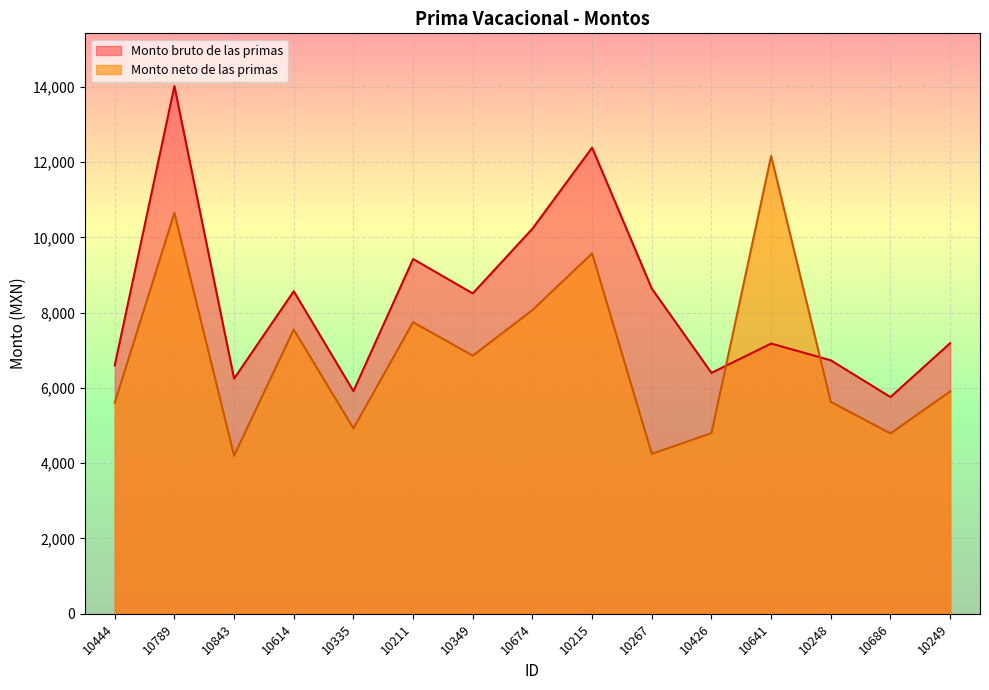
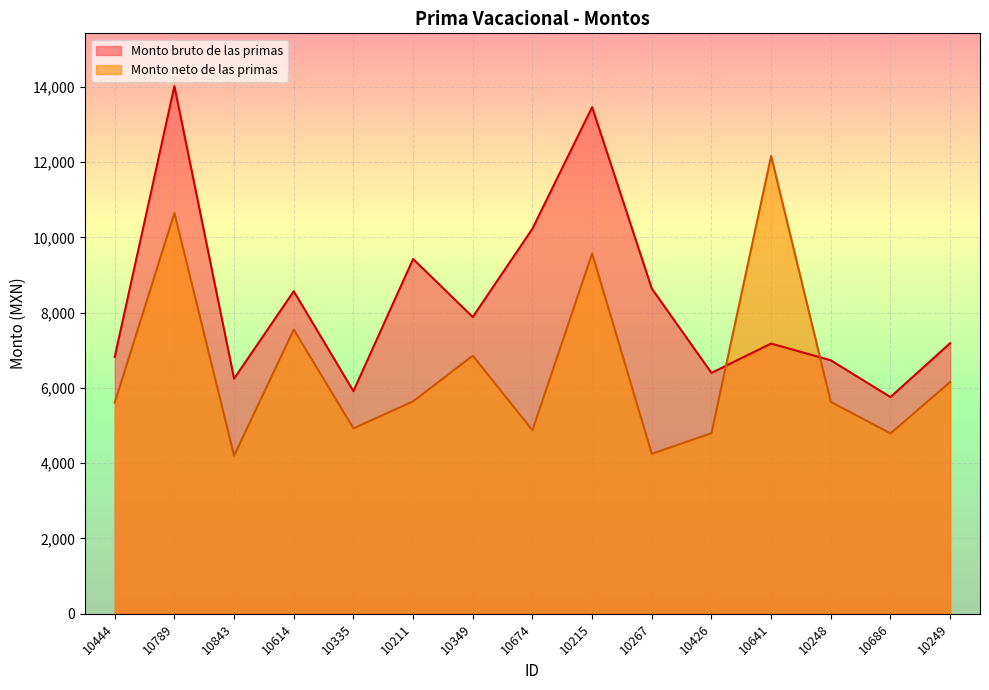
Monto bruto de las primas, 10444: 6,600 -> 6,800
Monto neto de las primas, 10211: 7,700 -> 5,600
Monto bruto de las primas, 10349: 8,500 -> 7,900
Monto neto de las primas, 10674: 8,100 -> 4,900
Monto bruto de las primas, 10215: 12,400 -> 13,500
Monto neto de las primas, 10249: 5,900 -> 6,200
